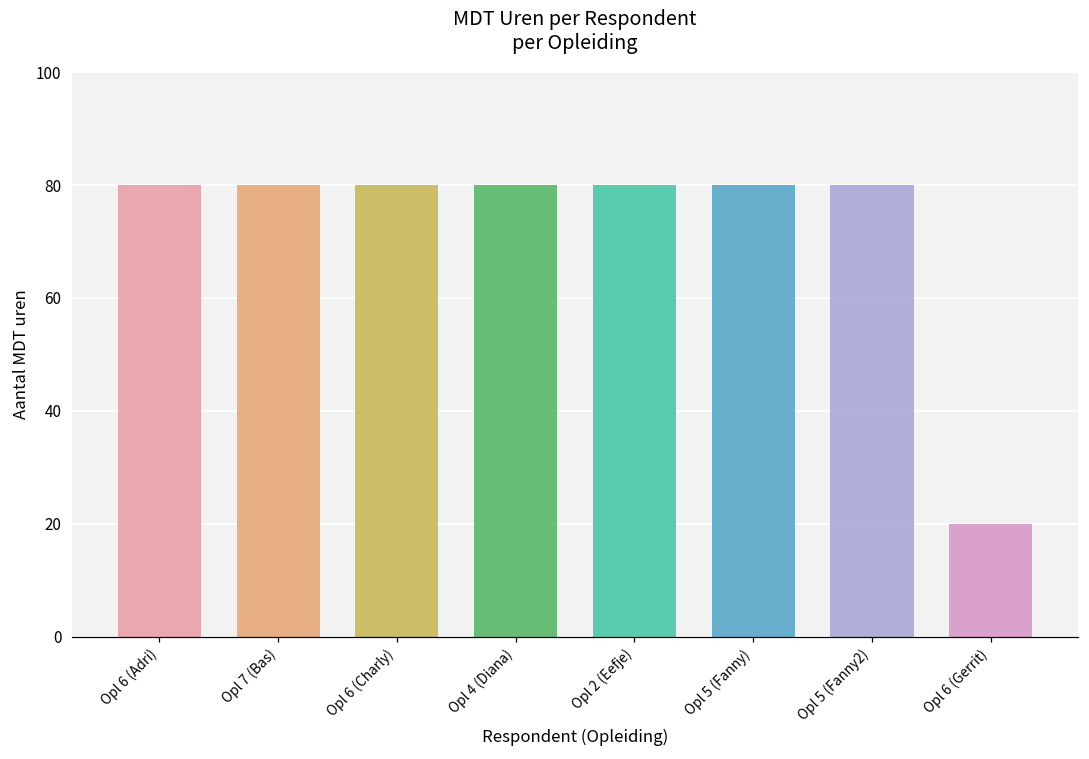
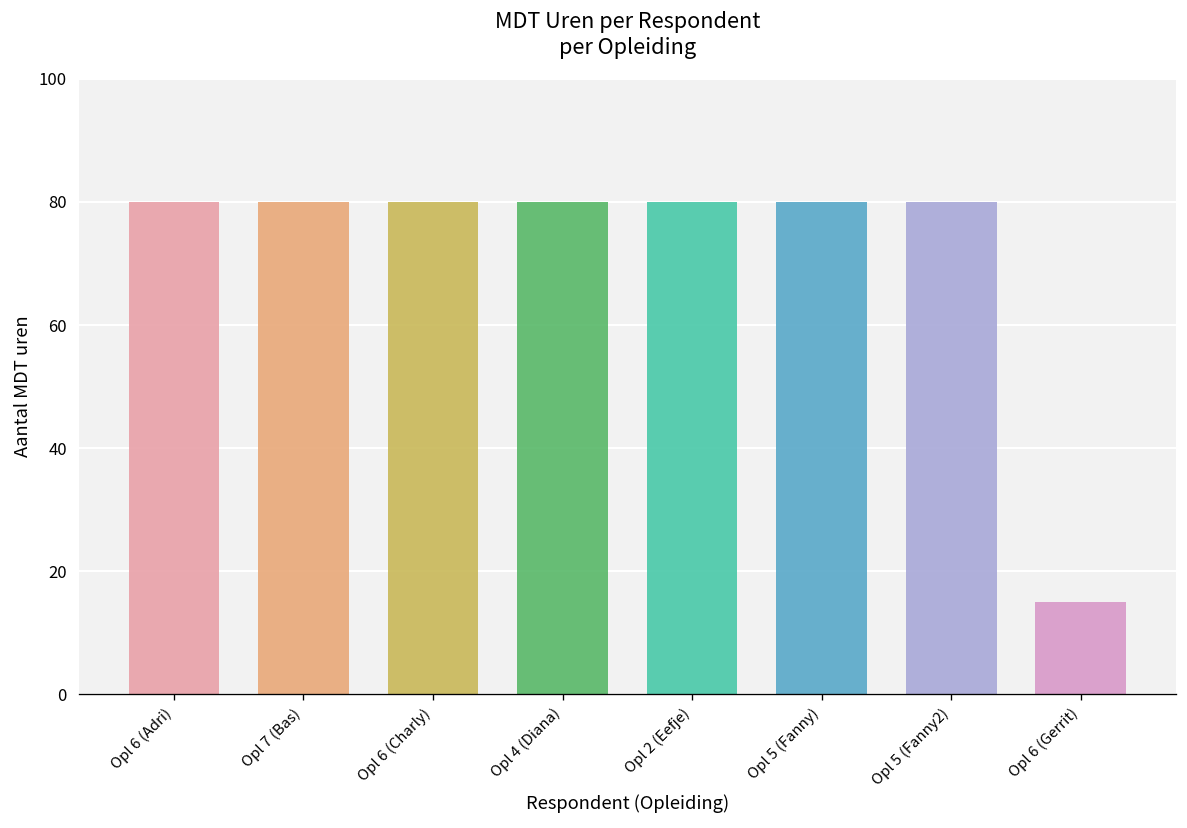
Opl 6 (Gerrit): 20 -> 15
